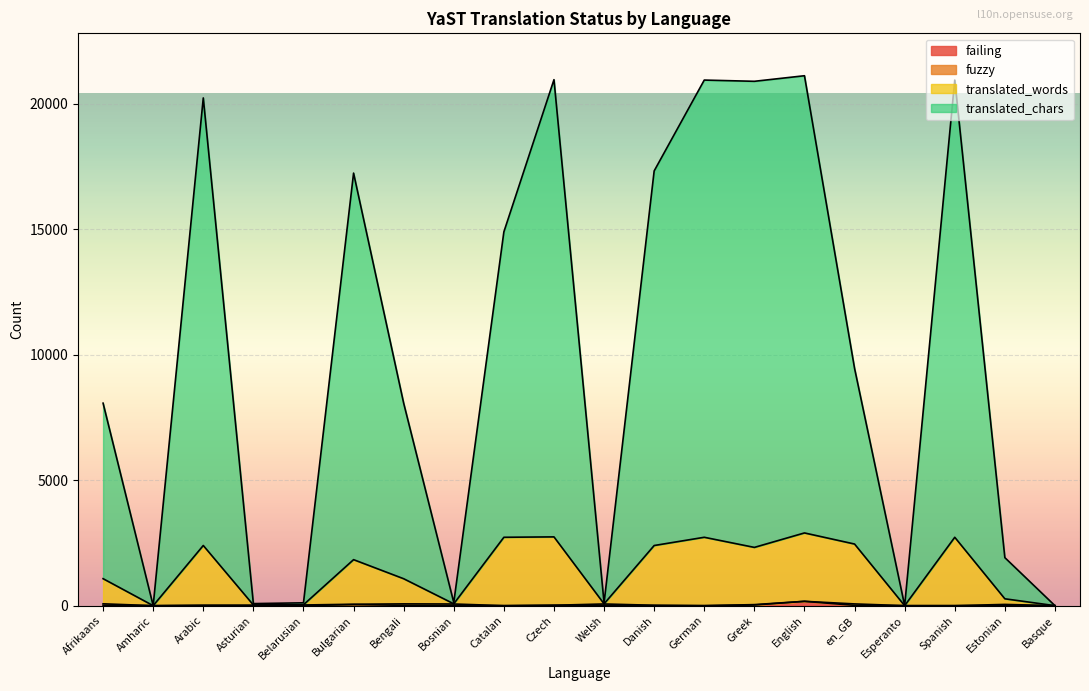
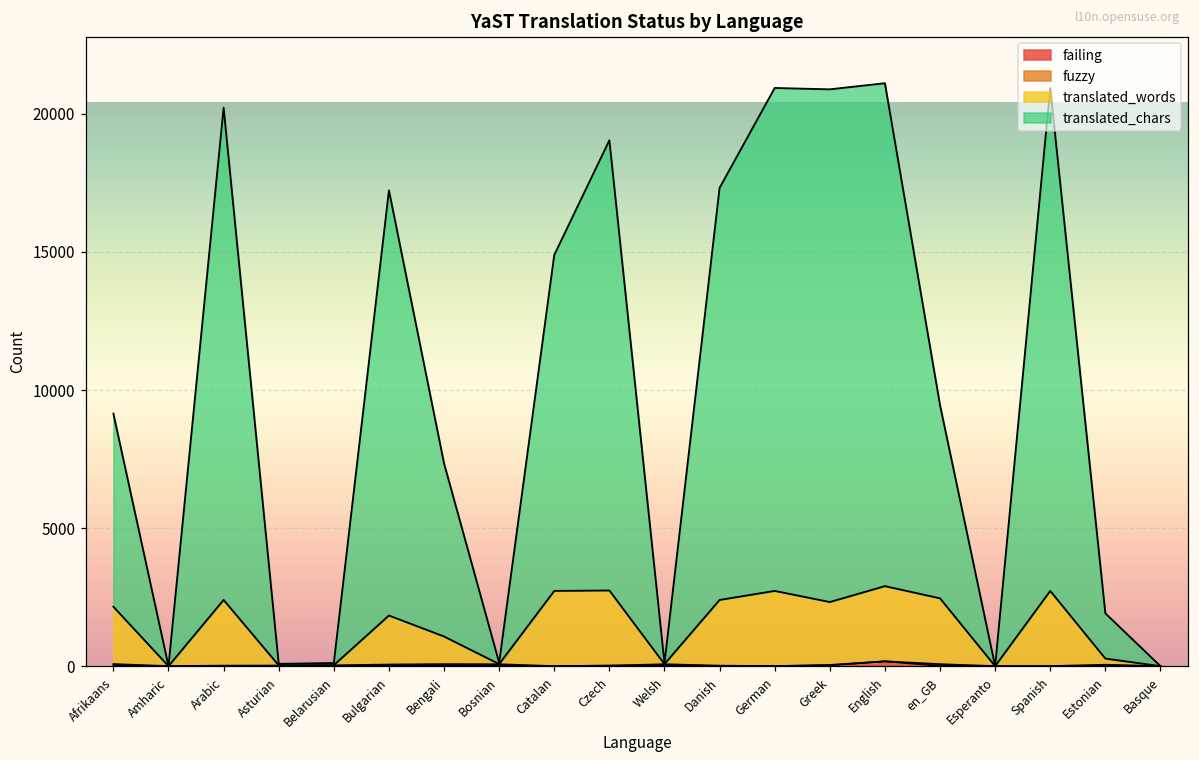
translated_words, Afrikaans: 1000 -> 2100
translated_chars, Bengali: 7000 -> 6300
translated_chars, Czech: 18200 -> 16300
